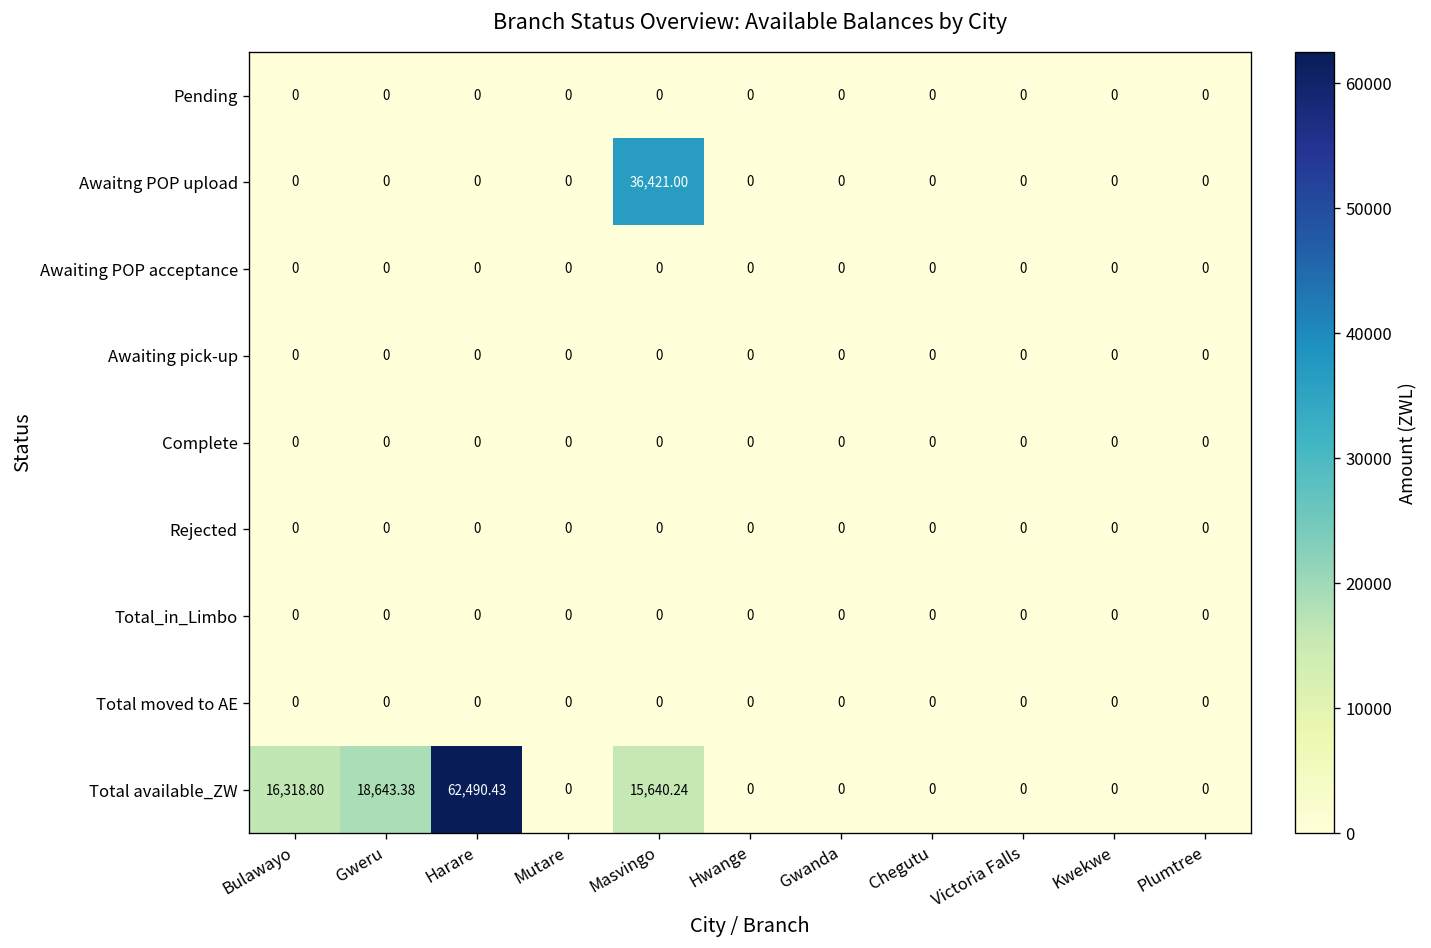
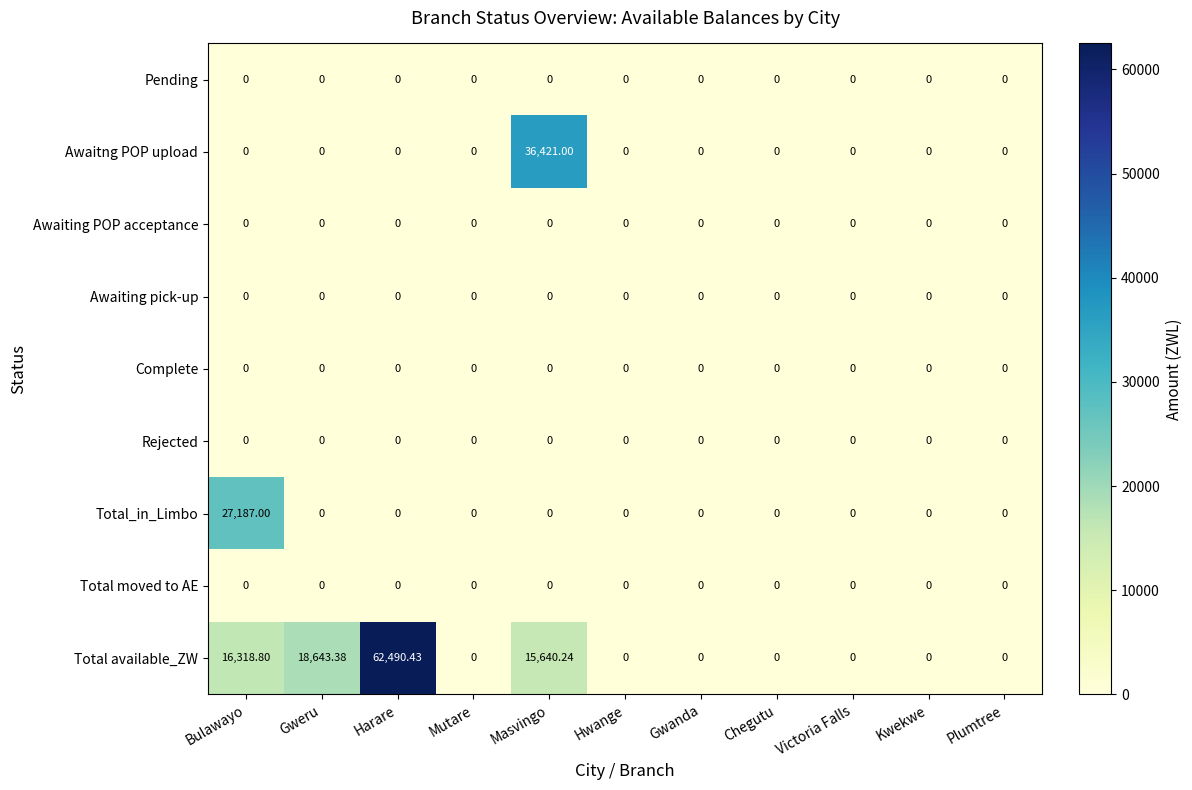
Total_in_Limbo, Bulawayo: 0 -> 27,187.00
